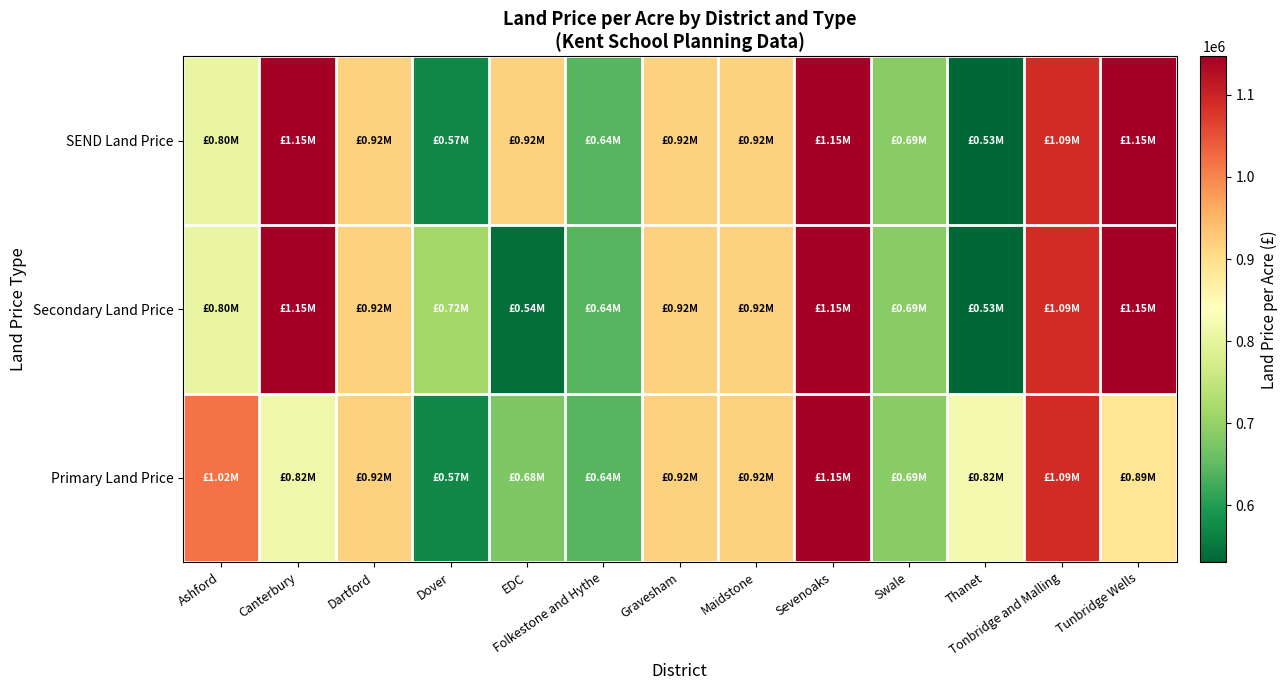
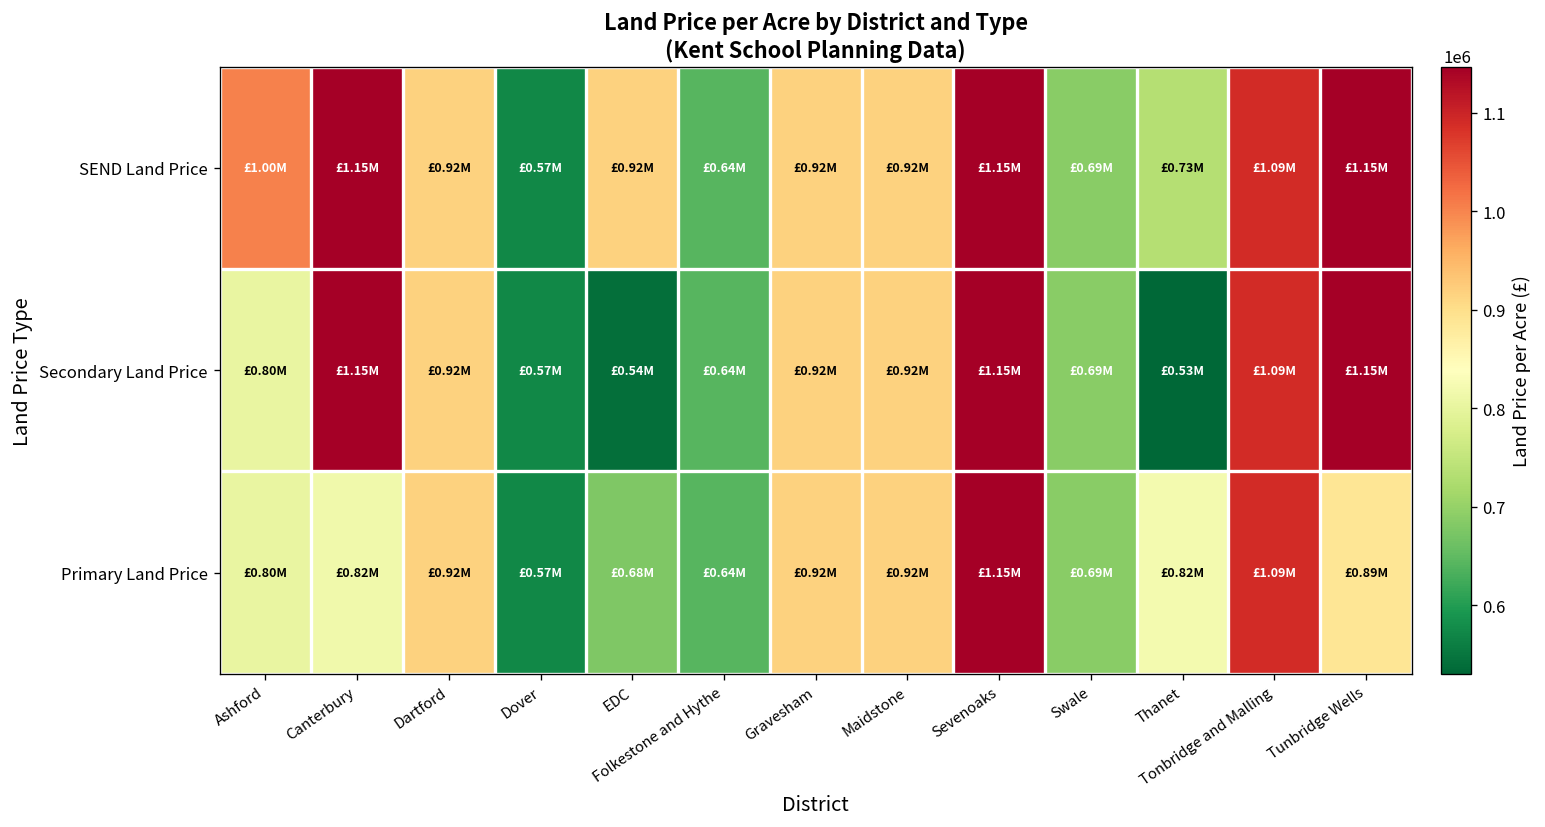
SEND Land Price, Ashford: £0.80M -> £1.00M
SEND Land Price, Thanet: £0.53M -> £0.73M
Secondary Land Price, Dover: £0.72M -> £0.57M
Primary Land Price, Ashford: £1.02M -> £0.80M
